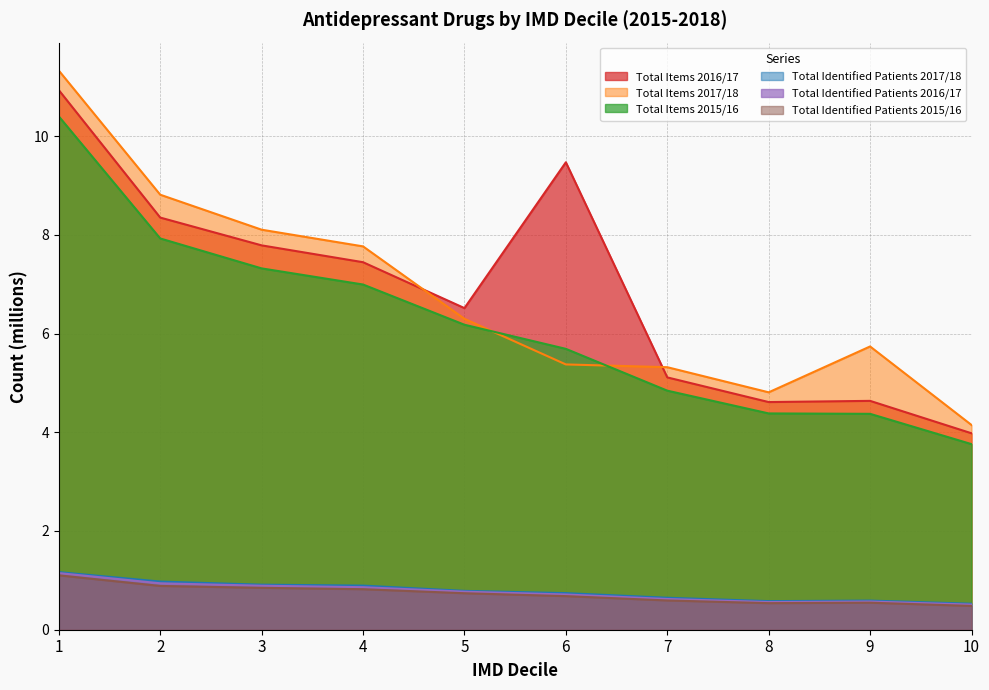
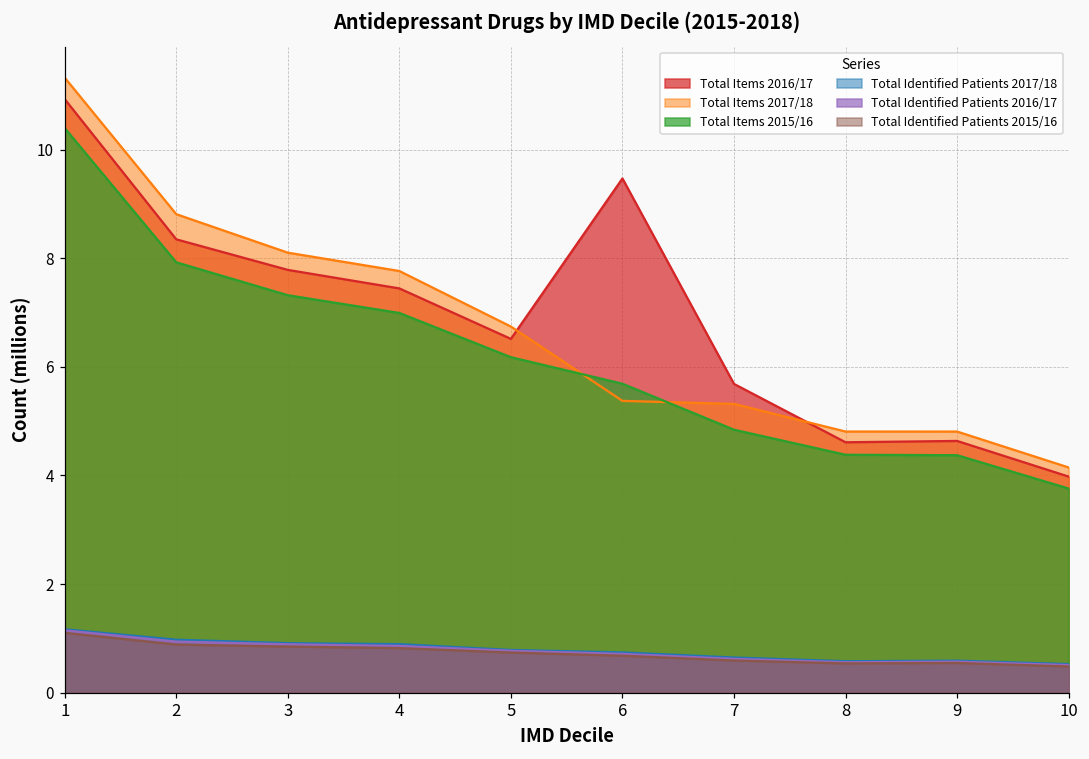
Total Items 2017/18, 5: 6.3 -> 6.7
Total Items 2016/17, 7: 5.1 -> 5.7
Total Items 2017/18, 9: 5.7 -> 4.8
